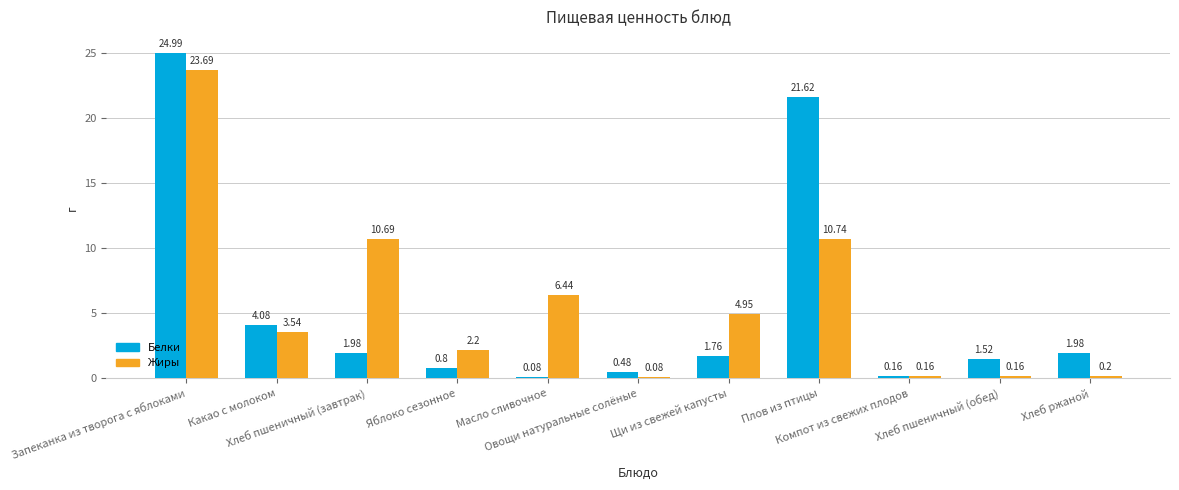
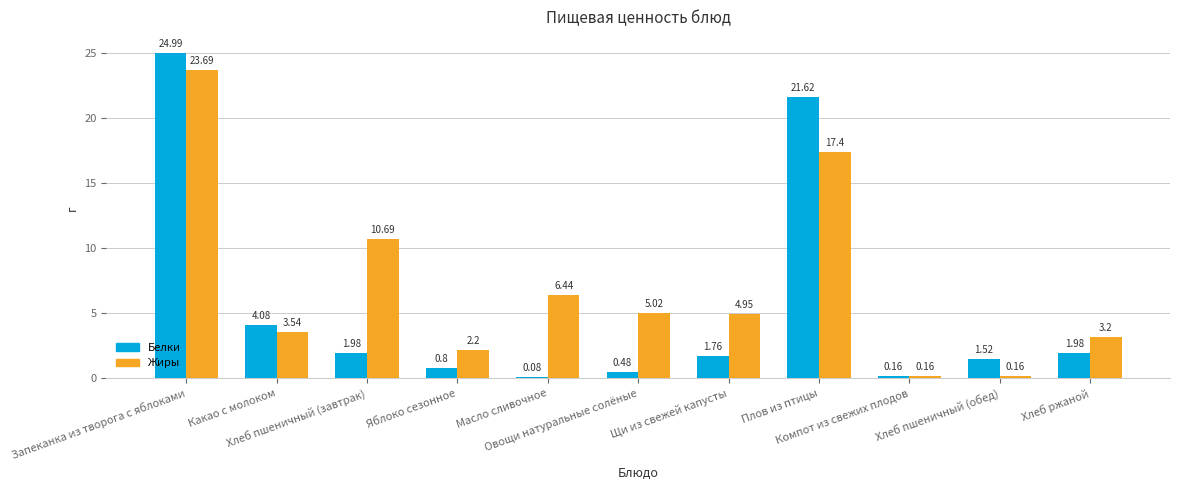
Жиры, Овощи натуральные солёные: 0.08 -> 5.02
Жиры, Плов из птицы: 10.74 -> 17.4
Жиры, Хлеб ржаной: 0.2 -> 3.2
